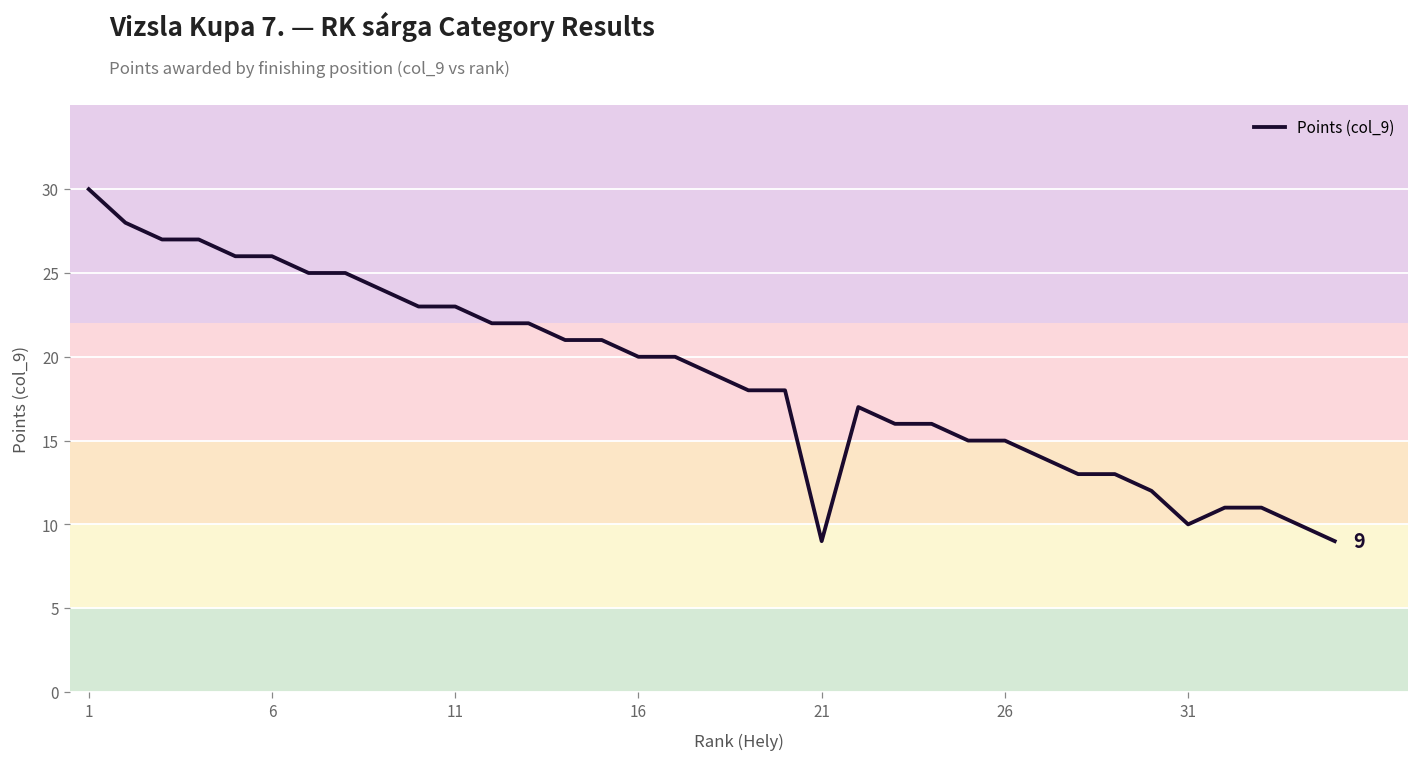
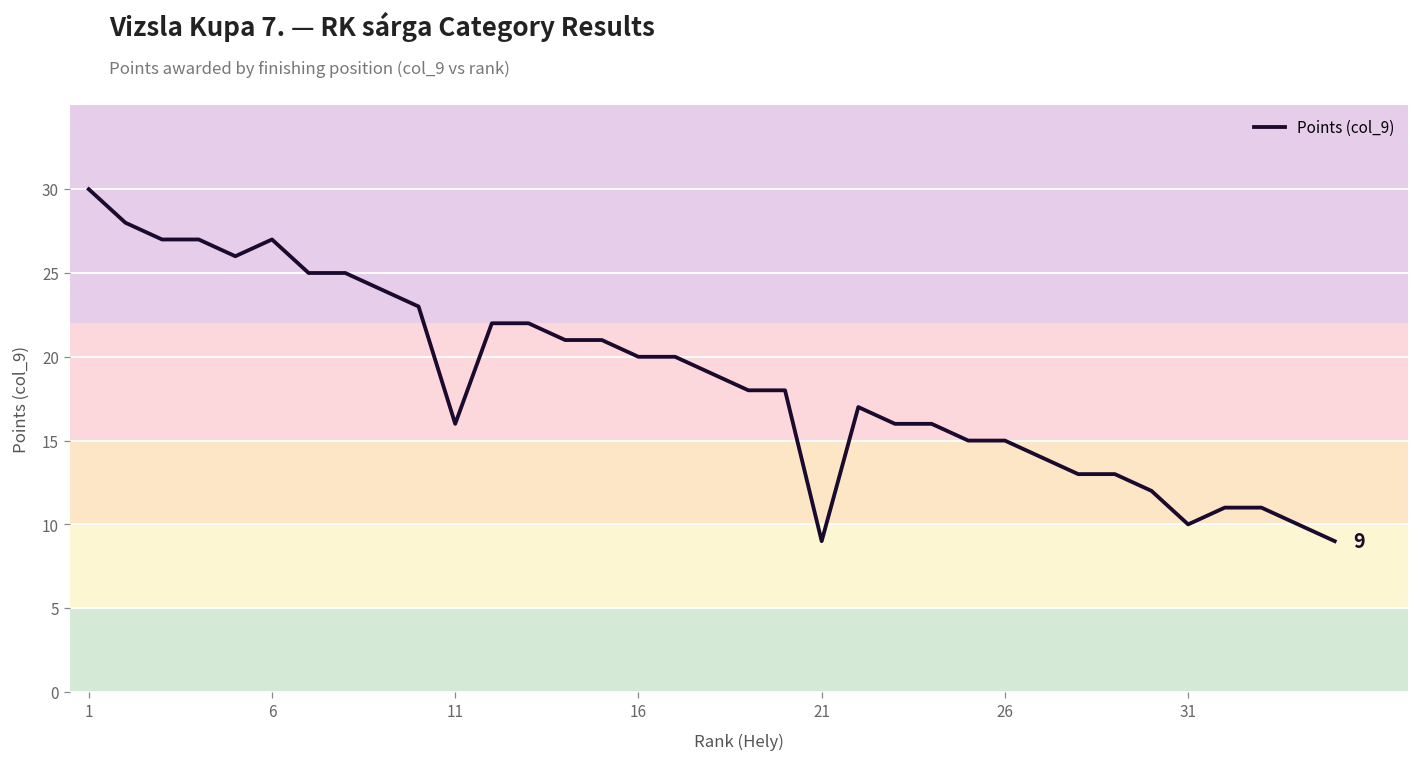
6: 26 -> 27
11: 23 -> 16
